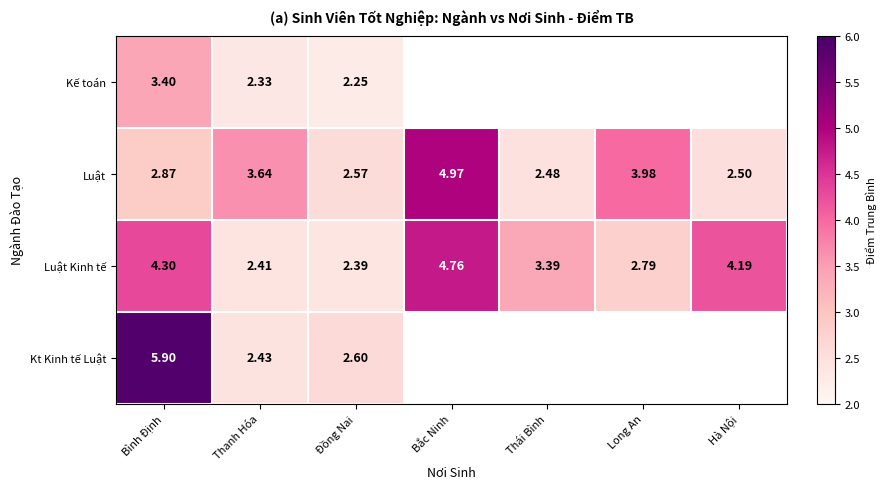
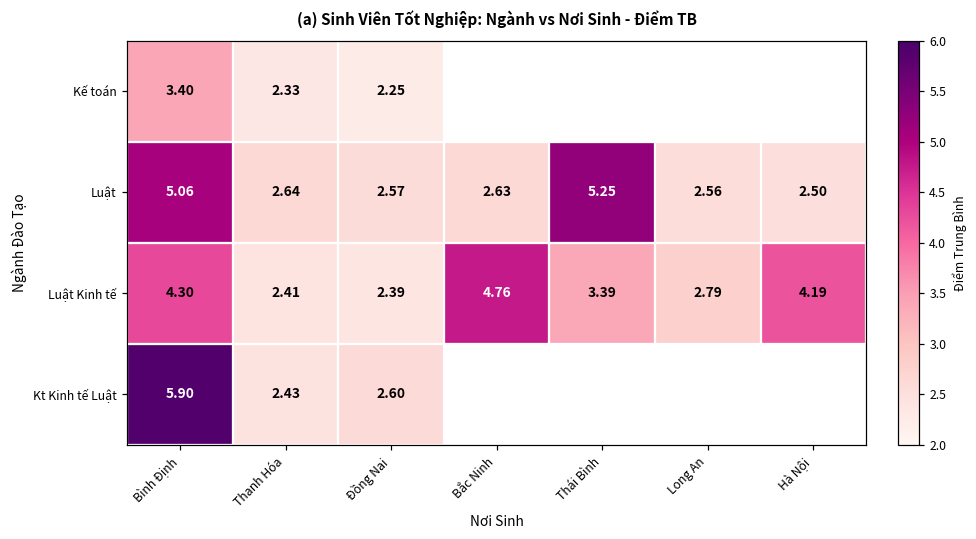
Luật, Bình Định: 2.87 -> 5.06
Luật, Thanh Hóa: 3.64 -> 2.64
Luật, Bắc Ninh: 4.97 -> 2.63
Luật, Thái Bình: 2.48 -> 5.25
Luật, Long An: 3.98 -> 2.56
